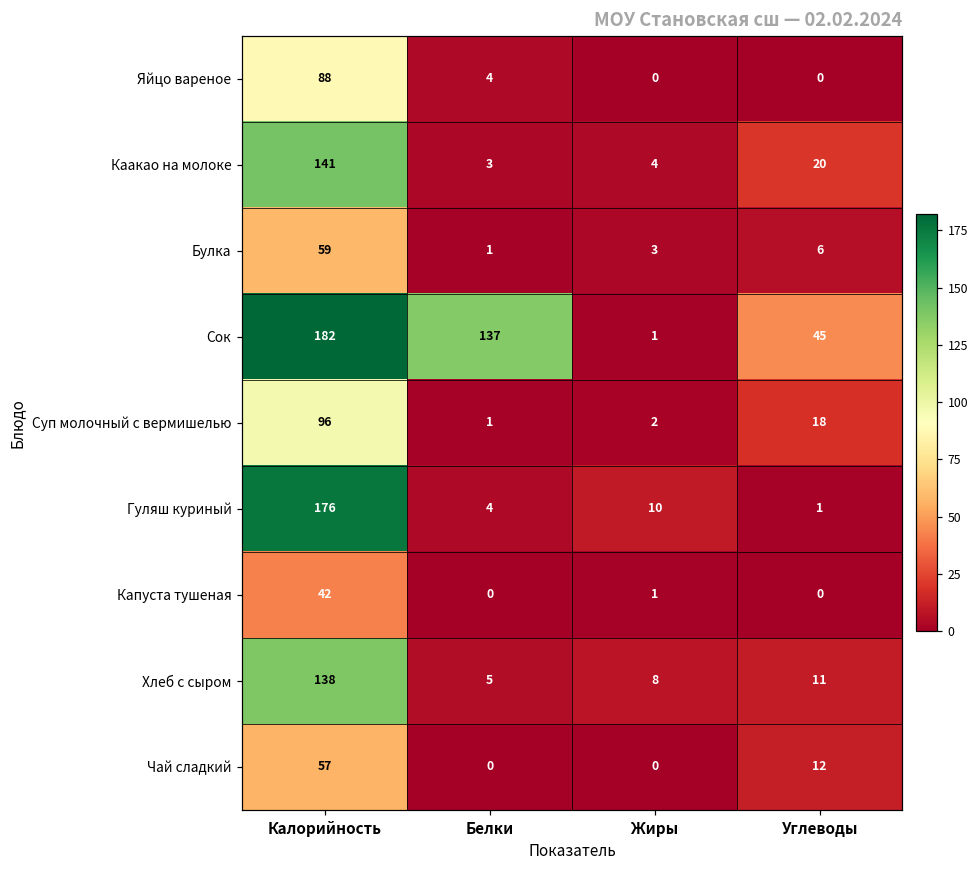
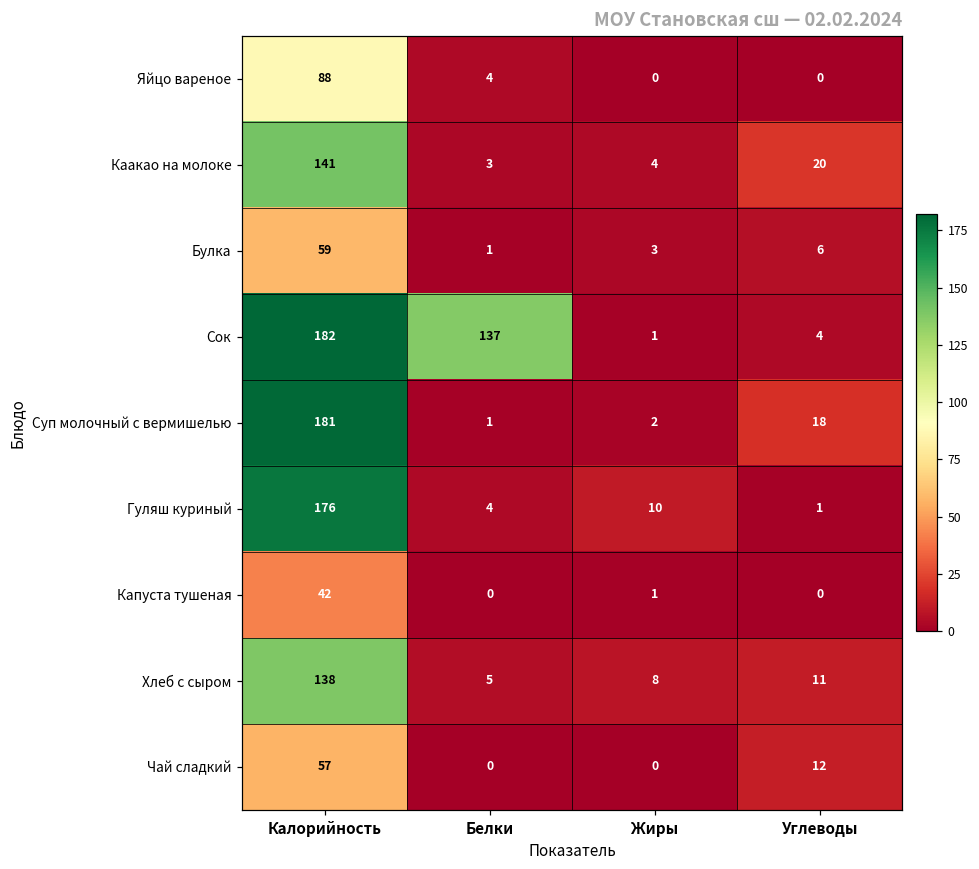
Сок, Углеводы: 45 -> 4
Суп молочный с вермишелью, Калорийность: 96 -> 181
